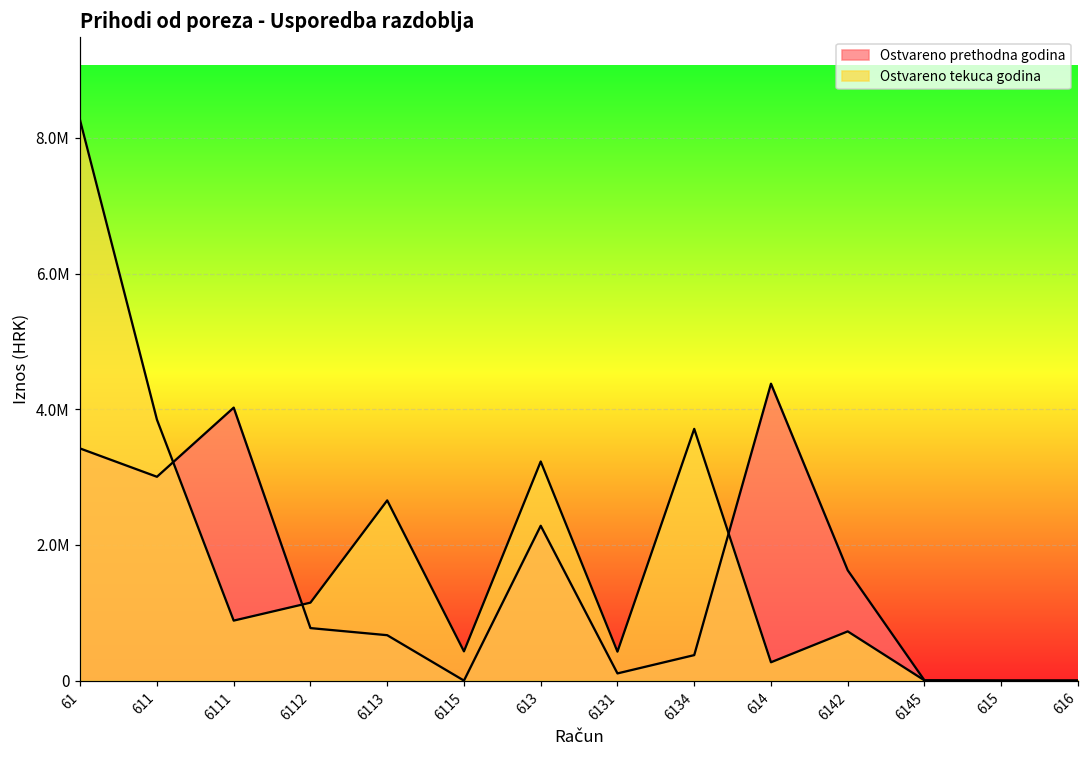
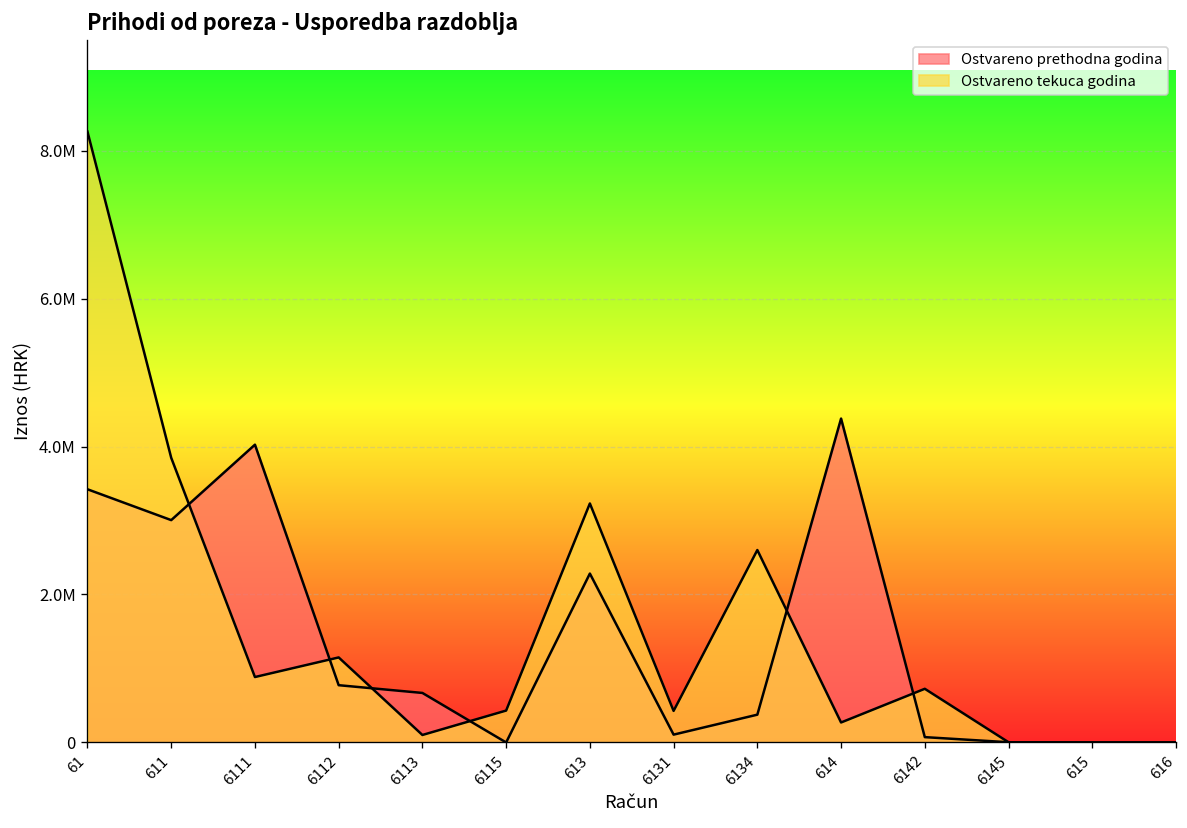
Ostvareno tekuca godina, 6113: 2700000 -> 100000
Ostvareno tekuca godina, 6134: 3700000 -> 2600000
Ostvareno prethodna godina, 6142: 1600000 -> 100000
